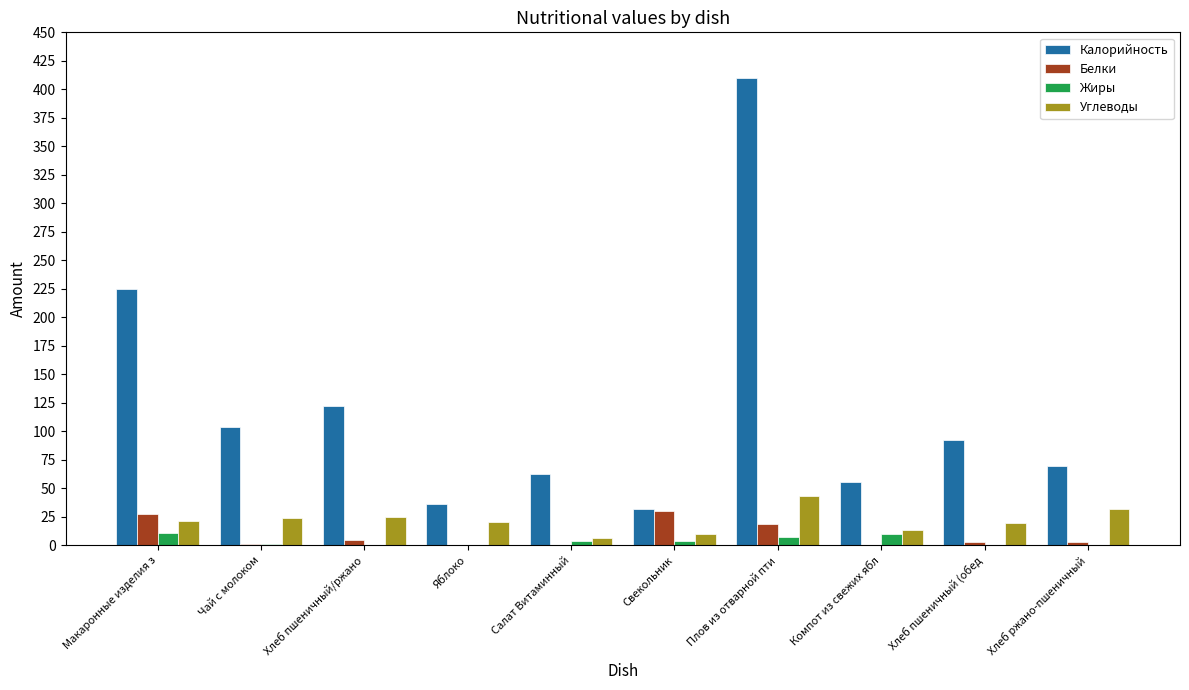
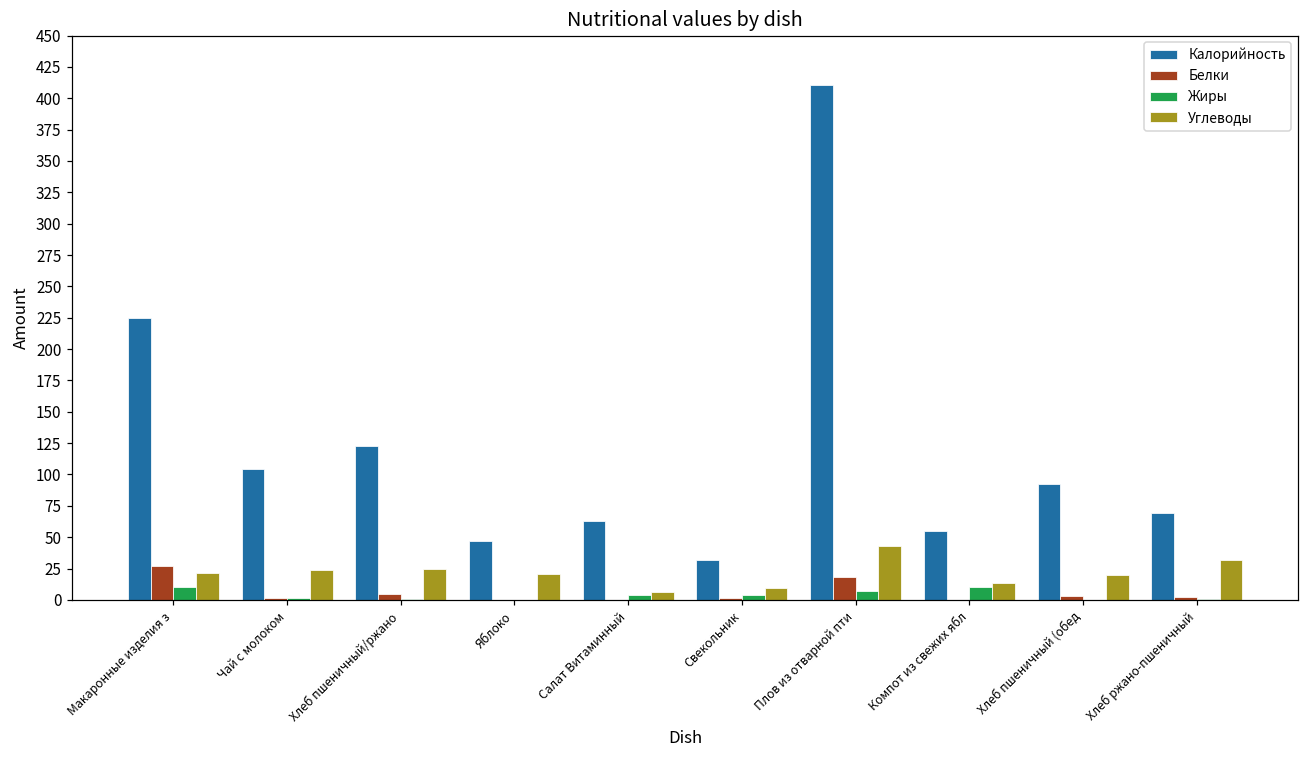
Калорийность, Яблоко: 36 -> 47
Белки, Свекольник: 30 -> 2
